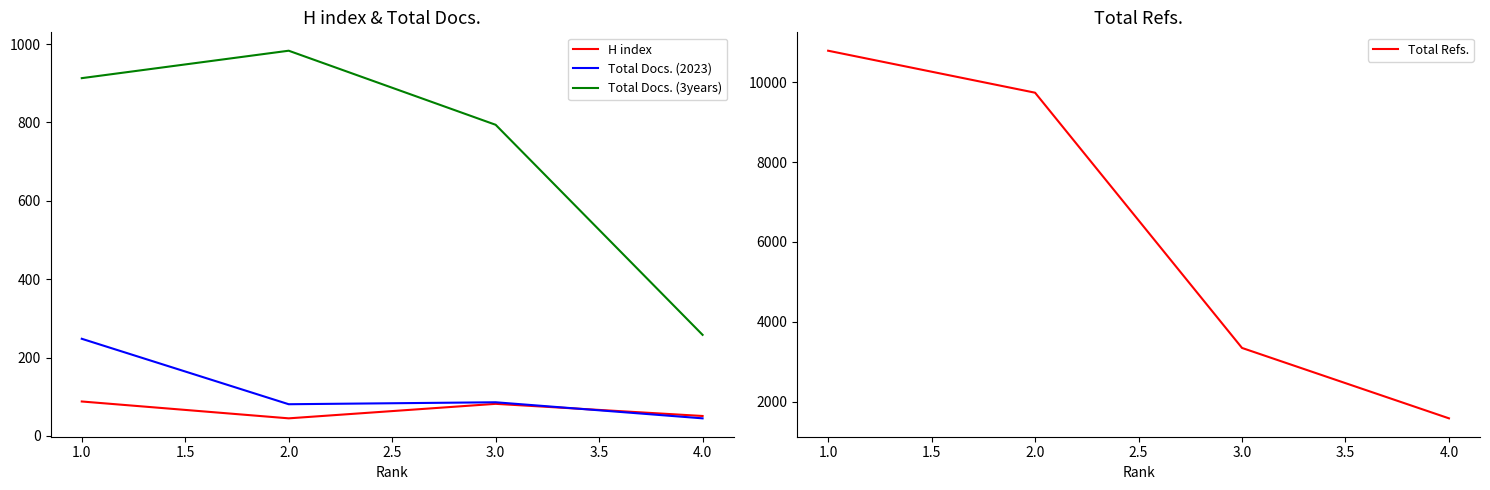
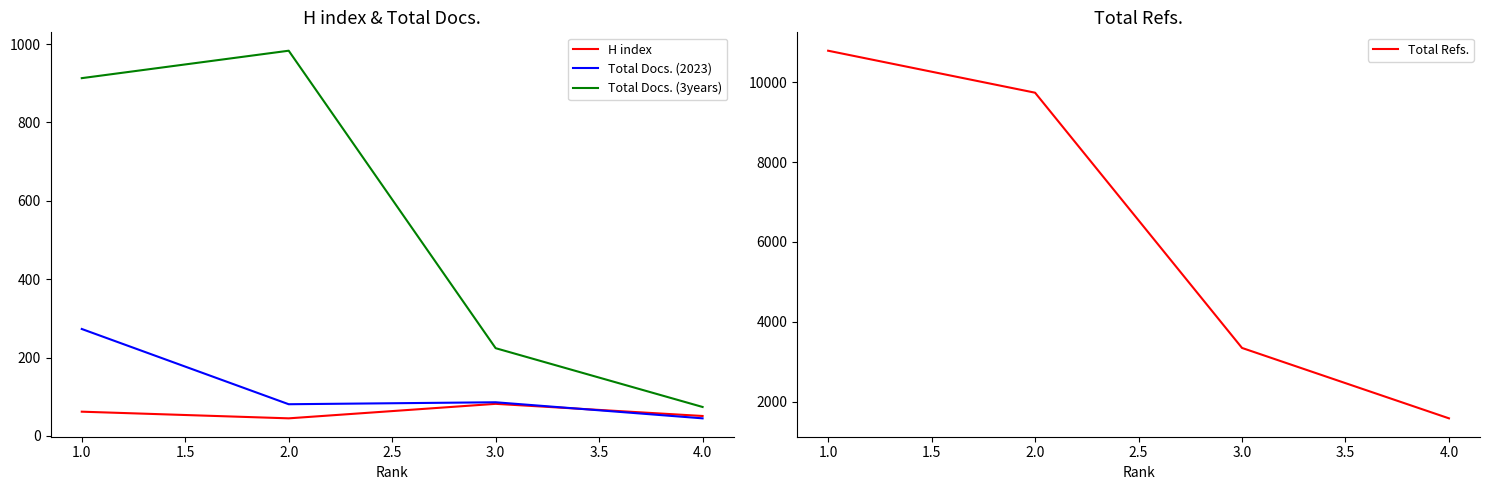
H index & Total Docs., H index, 1.0: 90 -> 60
H index & Total Docs., Total Docs. (2023), 1.0: 250 -> 270
H index & Total Docs., Total Docs. (3years), 3.0: 790 -> 220
H index & Total Docs., Total Docs. (3years), 4.0: 260 -> 70
